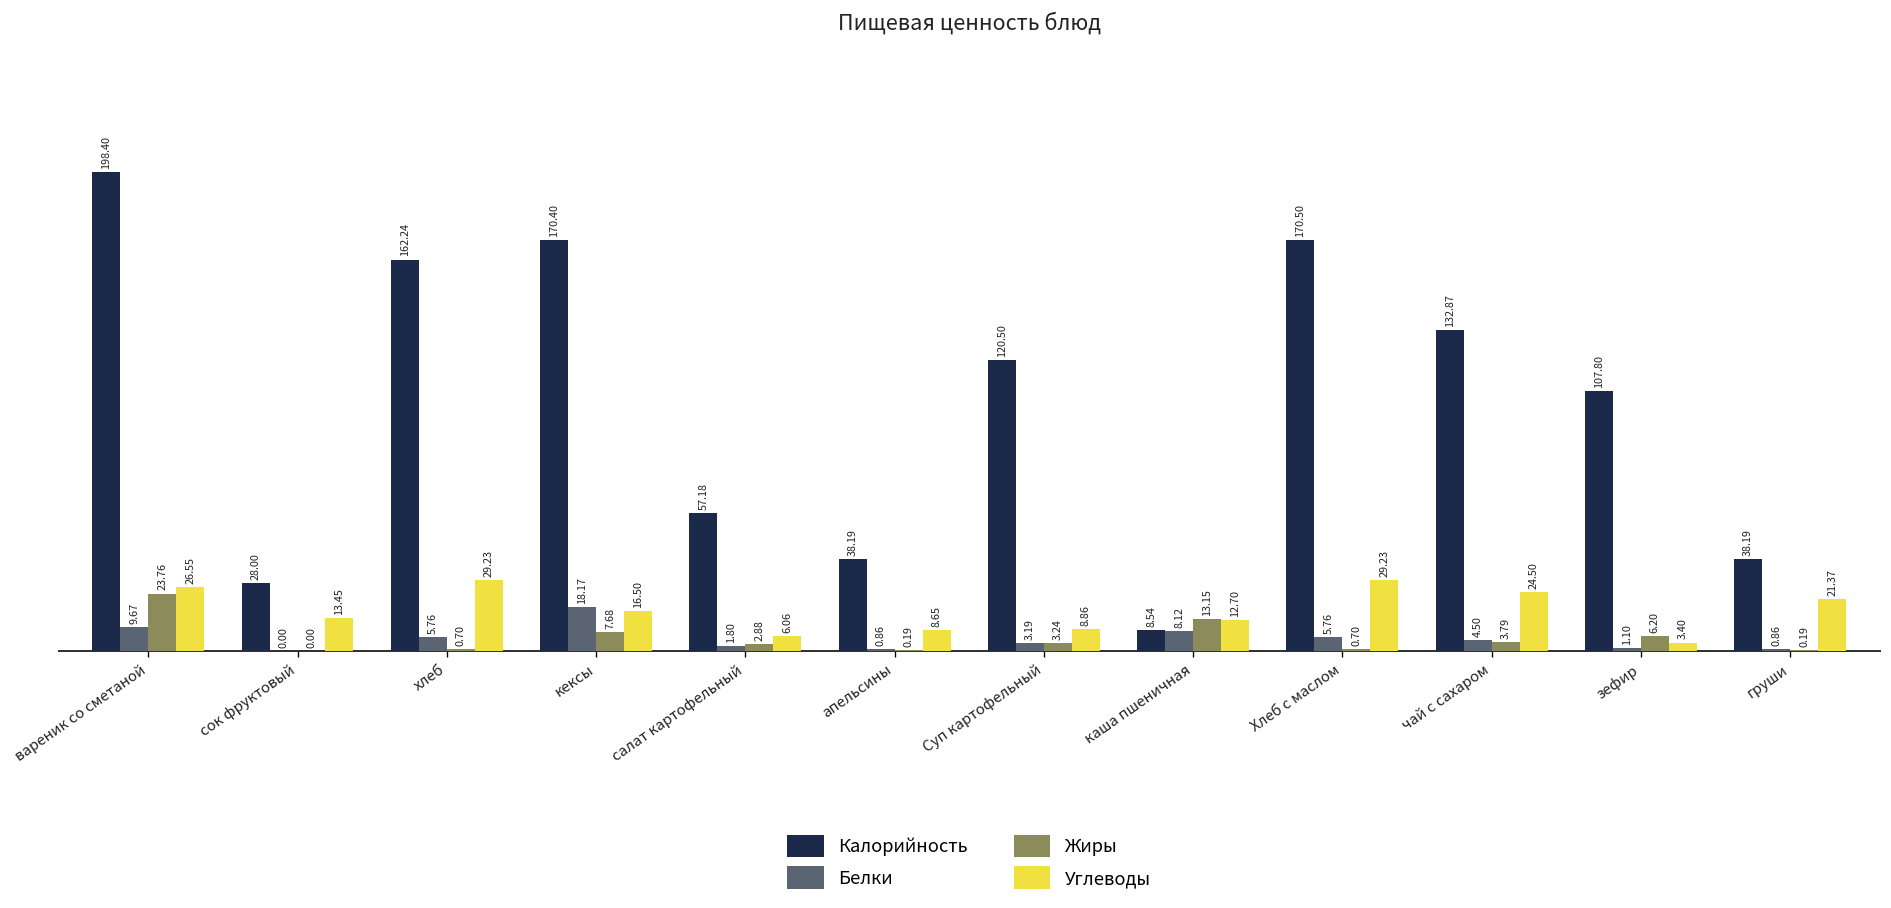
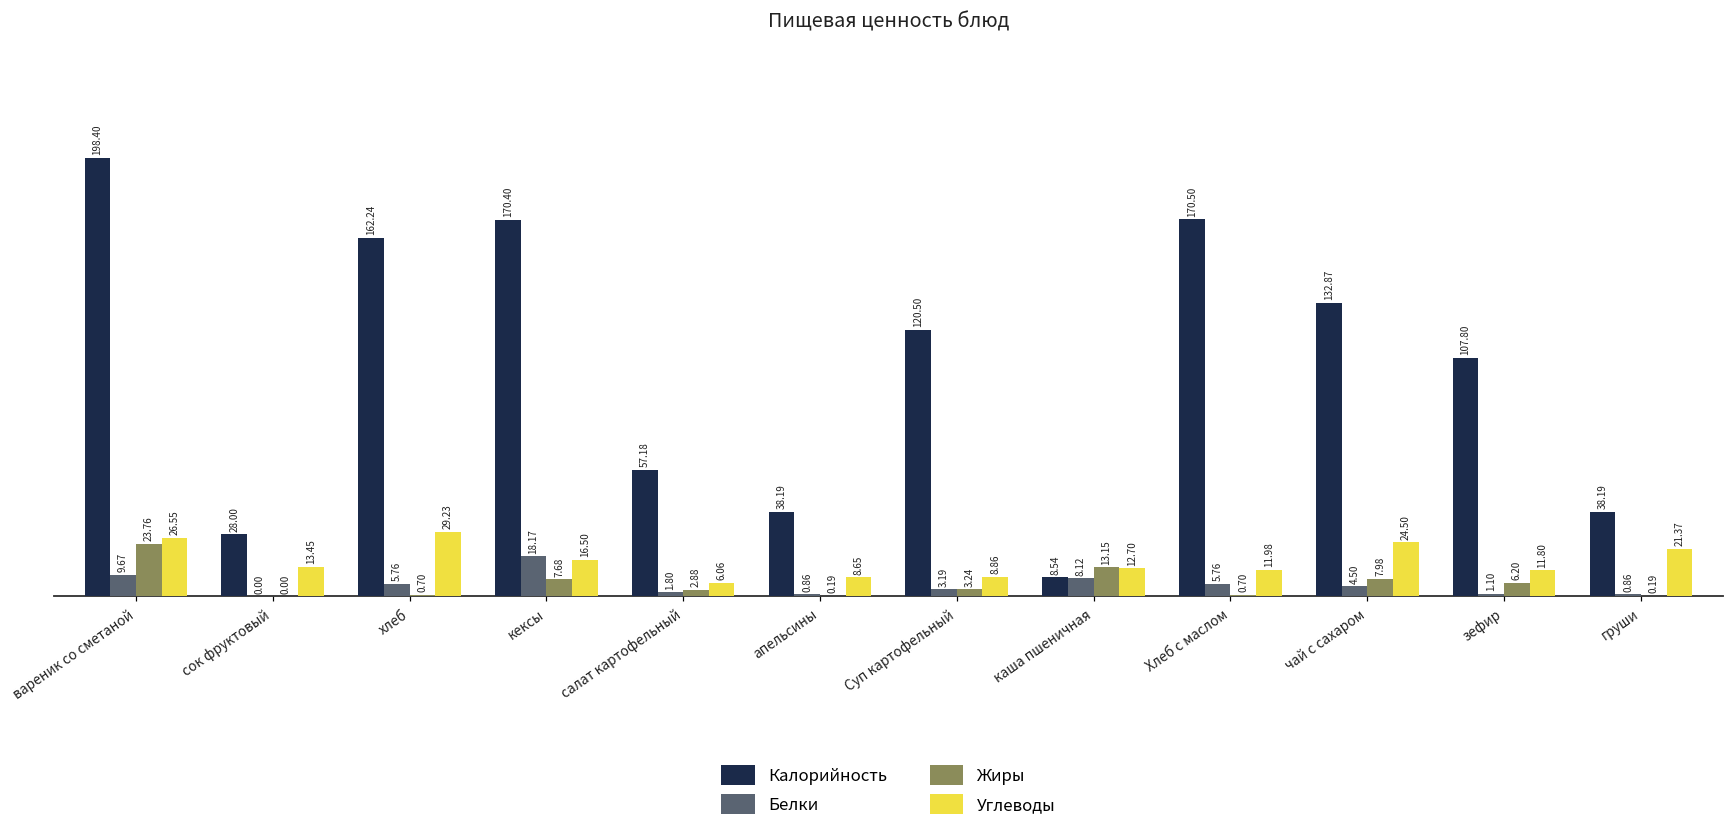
Углеводы, Хлеб с маслом: 29.23 -> 11.98
Жиры, чай с сахаром: 3.79 -> 7.98
Углеводы, зефир: 3.40 -> 11.80
